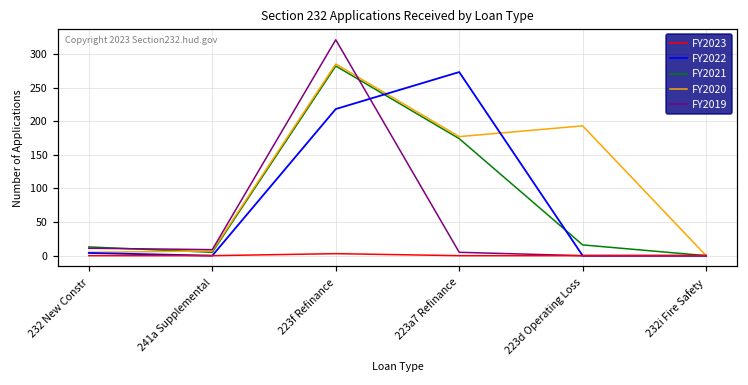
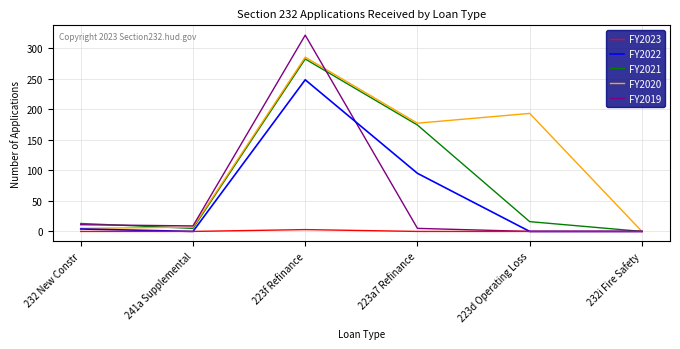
FY2022, 223f Refinance: 220 -> 250
FY2022, 223a7 Refinance: 270 -> 100
